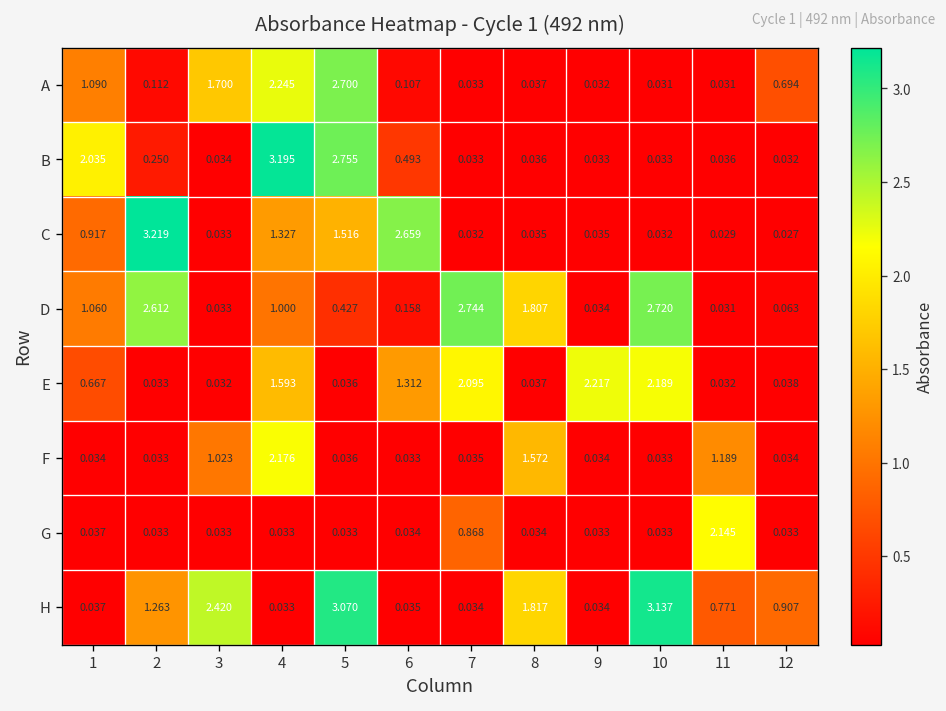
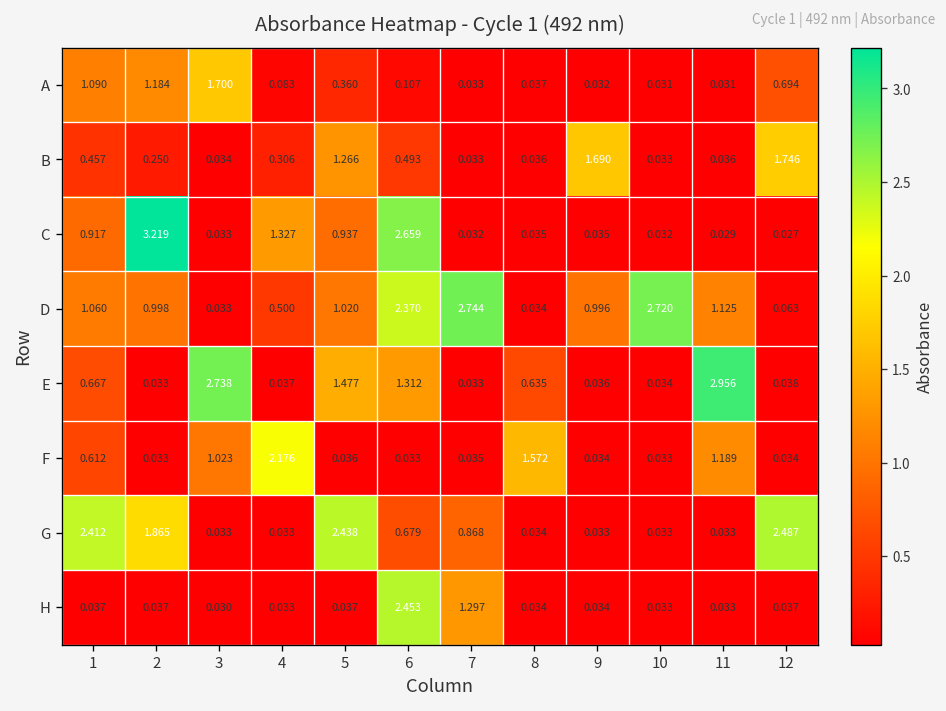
A, 2: 0.112 -> 1.184
A, 4: 2.245 -> 0.083
A, 5: 2.700 -> 0.360
B, 1: 2.035 -> 0.457
B, 4: 3.195 -> 0.306
B, 5: 2.755 -> 1.266
B, 9: 0.033 -> 1.690
B, 12: 0.032 -> 1.746
C, 5: 1.516 -> 0.937
D, 2: 2.612 -> 0.998
D, 4: 1.000 -> 0.500
D, 5: 0.427 -> 1.020
D, 6: 0.158 -> 2.370
D, 8: 1.807 -> 0.034
D, 9: 0.034 -> 0.996
D, 11: 0.031 -> 1.125
E, 3: 0.032 -> 2.738
E, 4: 1.593 -> 0.037
E, 5: 0.036 -> 1.477
E, 7: 2.095 -> 0.033
E, 8: 0.037 -> 0.635
E, 9: 2.217 -> 0.036
E, 10: 2.189 -> 0.034
E, 11: 0.032 -> 2.956
F, 1: 0.034 -> 0.612
G, 1: 0.037 -> 2.412
G, 2: 0.033 -> 1.865
G, 5: 0.033 -> 2.438
G, 6: 0.034 -> 0.679
G, 11: 2.145 -> 0.033
G, 12: 0.033 -> 2.487
H, 2: 1.263 -> 0.037
H, 3: 2.420 -> 0.030
H, 5: 3.070 -> 0.037
H, 6: 0.035 -> 2.453
H, 7: 0.034 -> 1.297
H, 8: 1.817 -> 0.034
H, 10: 3.137 -> 0.033
H, 11: 0.771 -> 0.033
H, 12: 0.907 -> 0.037
